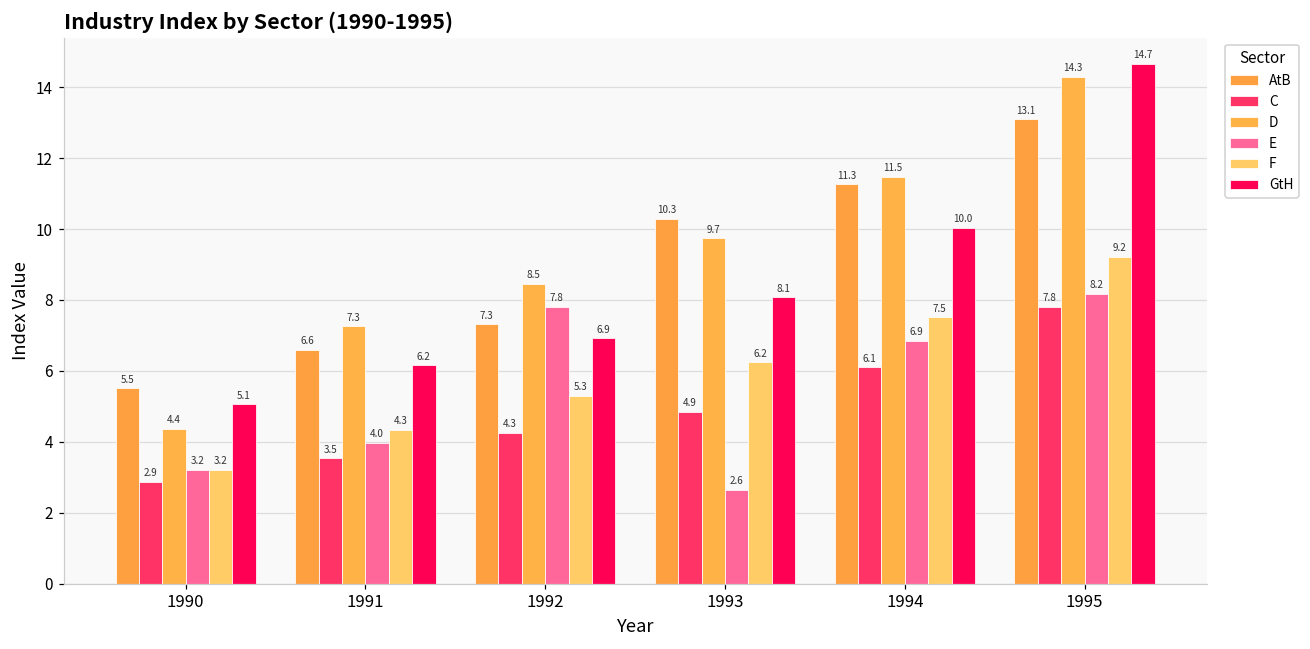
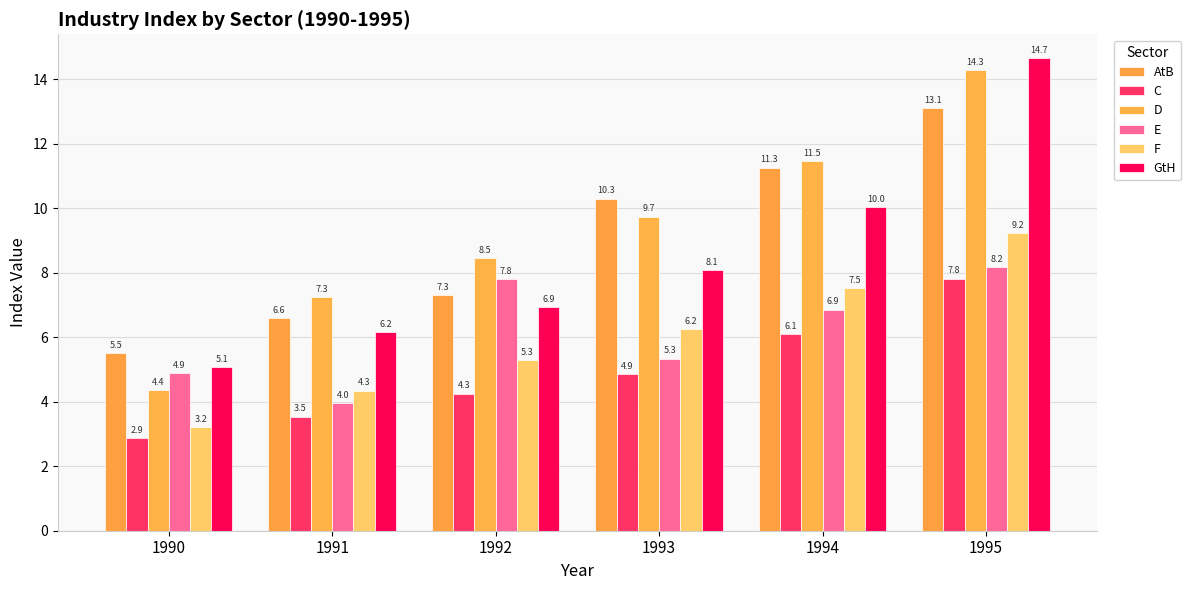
E, 1990: 3.2 -> 4.9
E, 1993: 2.6 -> 5.3
